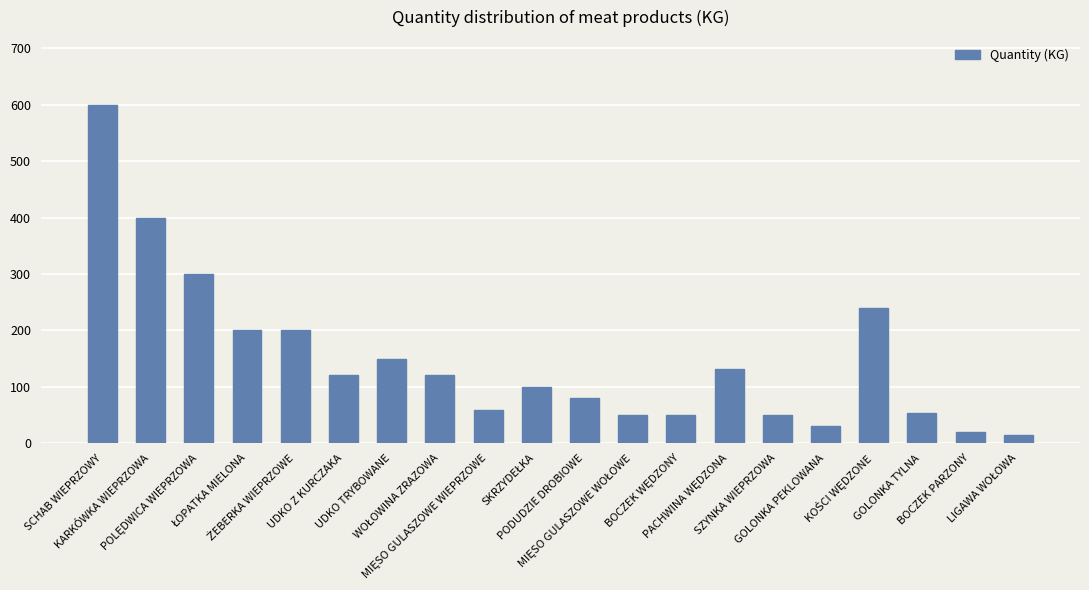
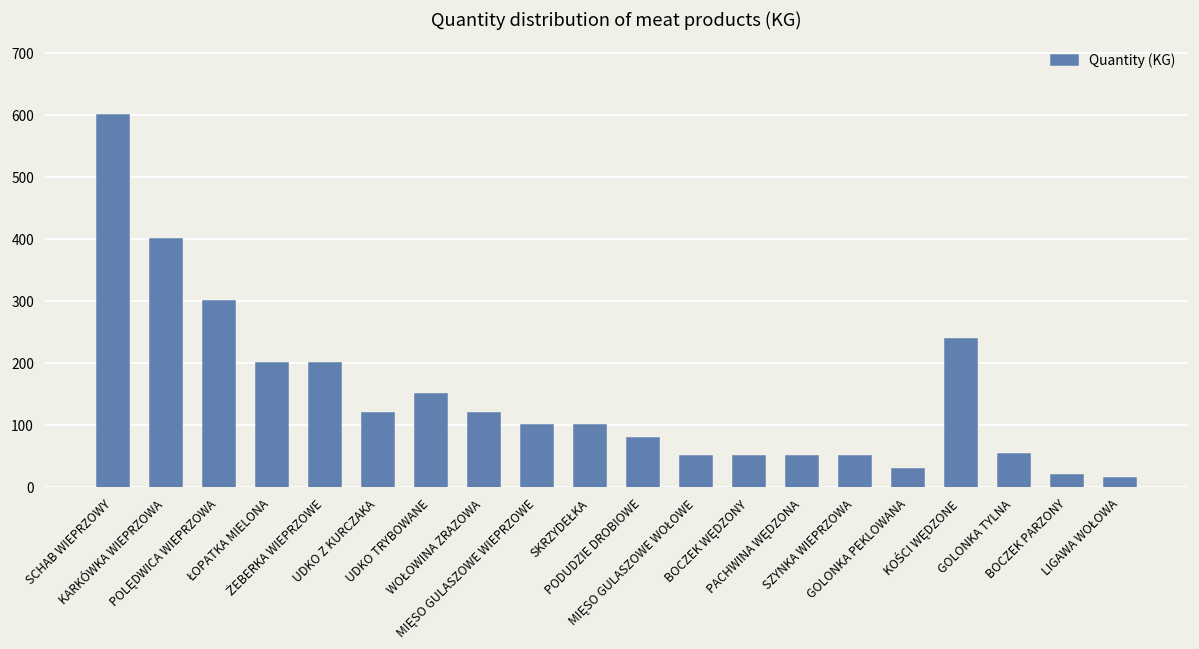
MIĘSO GULASZOWE WIEPRZOWE: 60 -> 100
PACHWINA WĘDZONA: 130 -> 50
